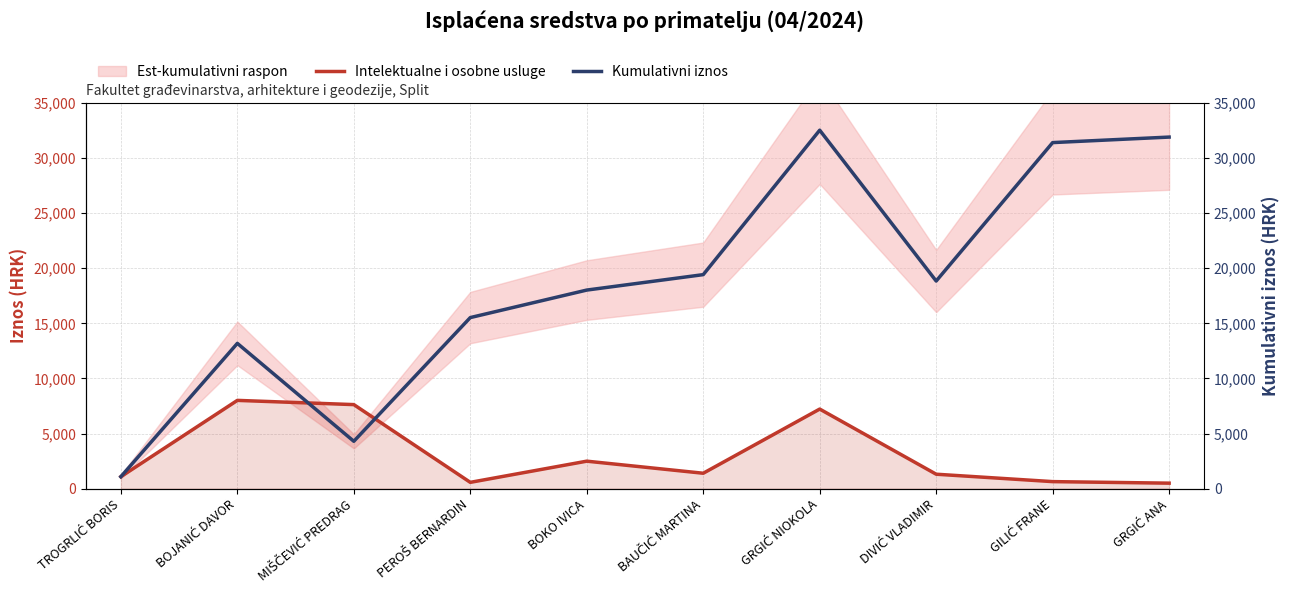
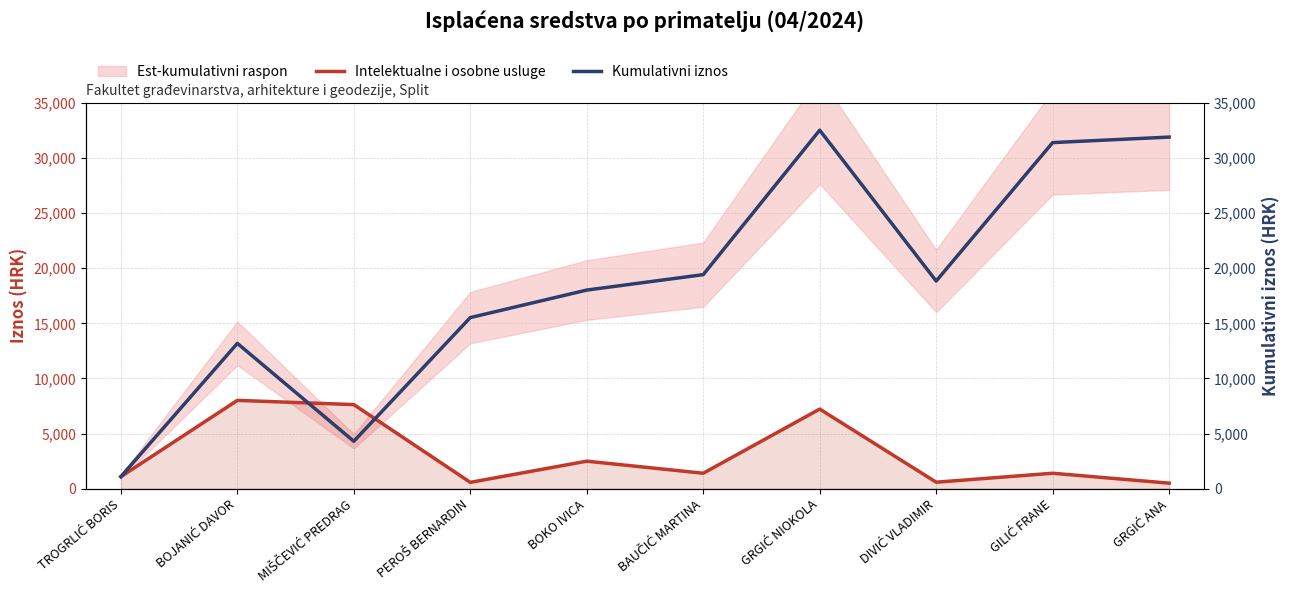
Intelektualne i osobne usluge, DIVIĆ VLADIMIR: 1,300 -> 600
Intelektualne i osobne usluge, GILIĆ FRANE: 600 -> 1,400
